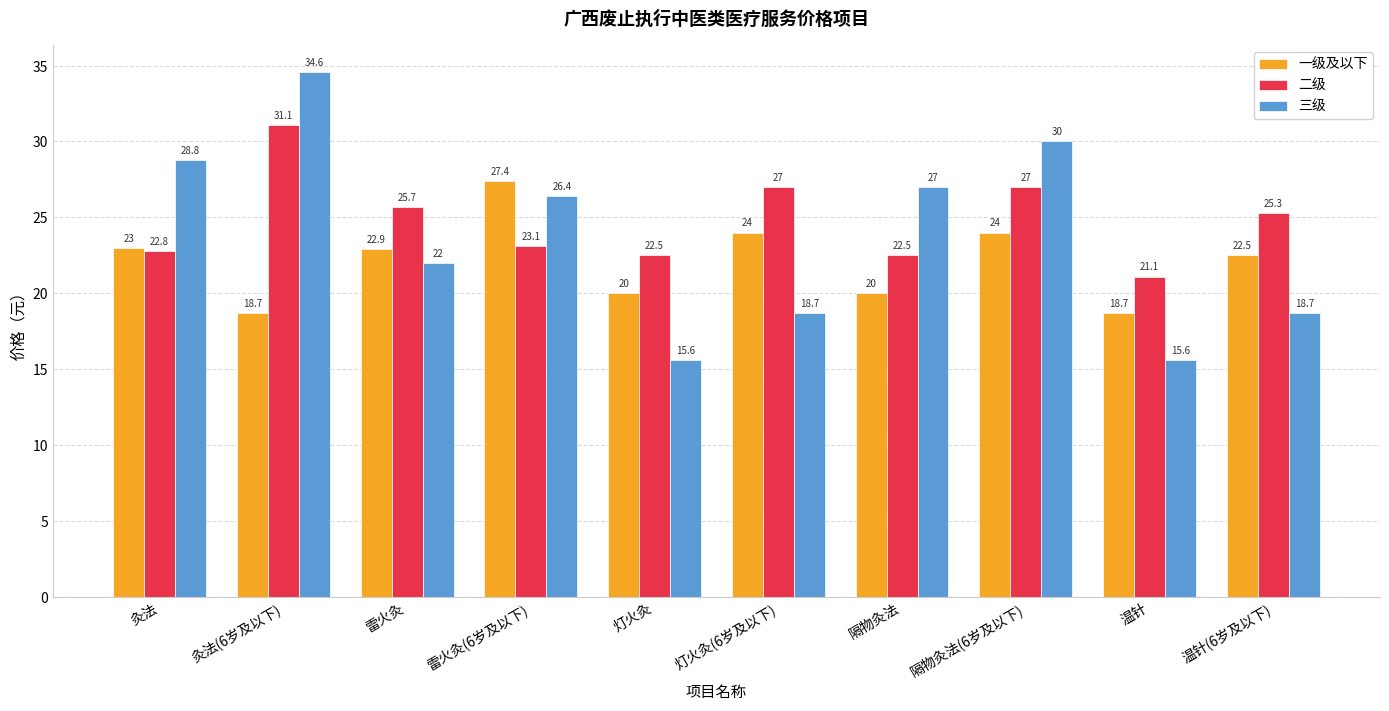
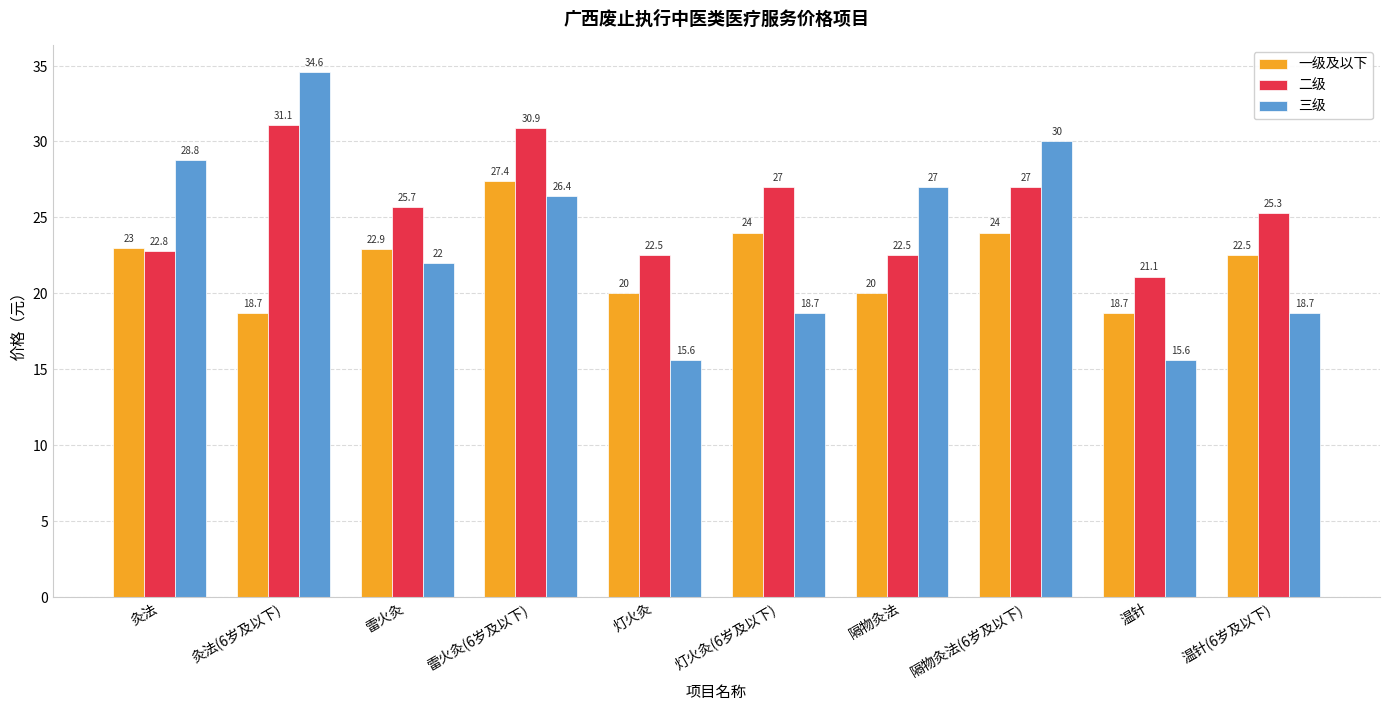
二级, 雷火灸(6岁及以下): 23.1 -> 30.9
